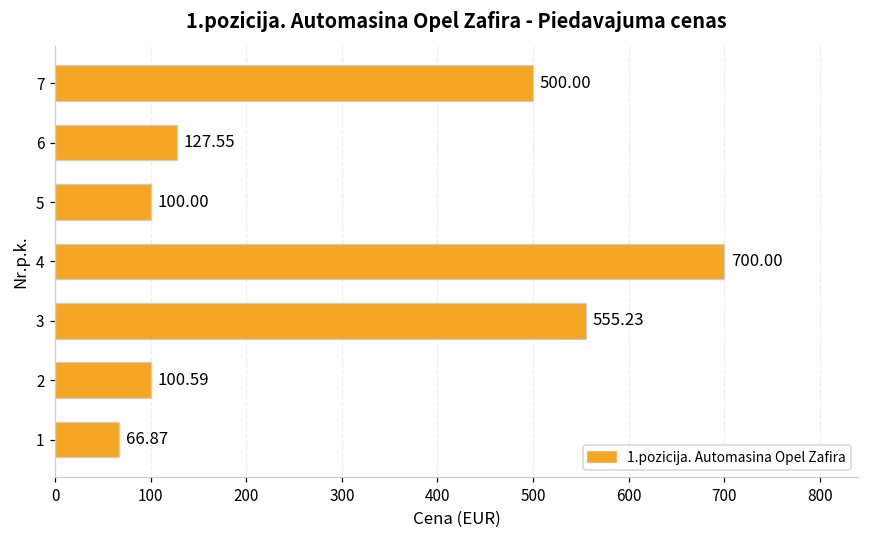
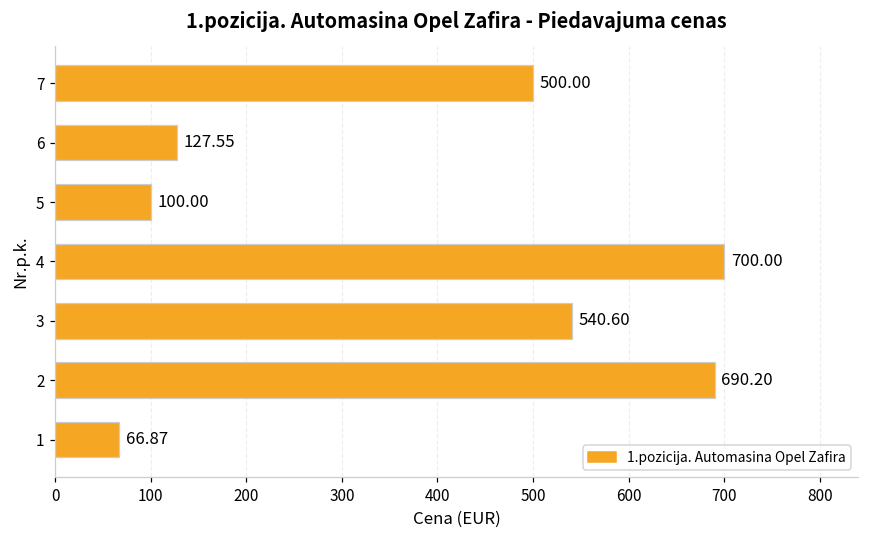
3: 555.23 -> 540.60
2: 100.59 -> 690.20
